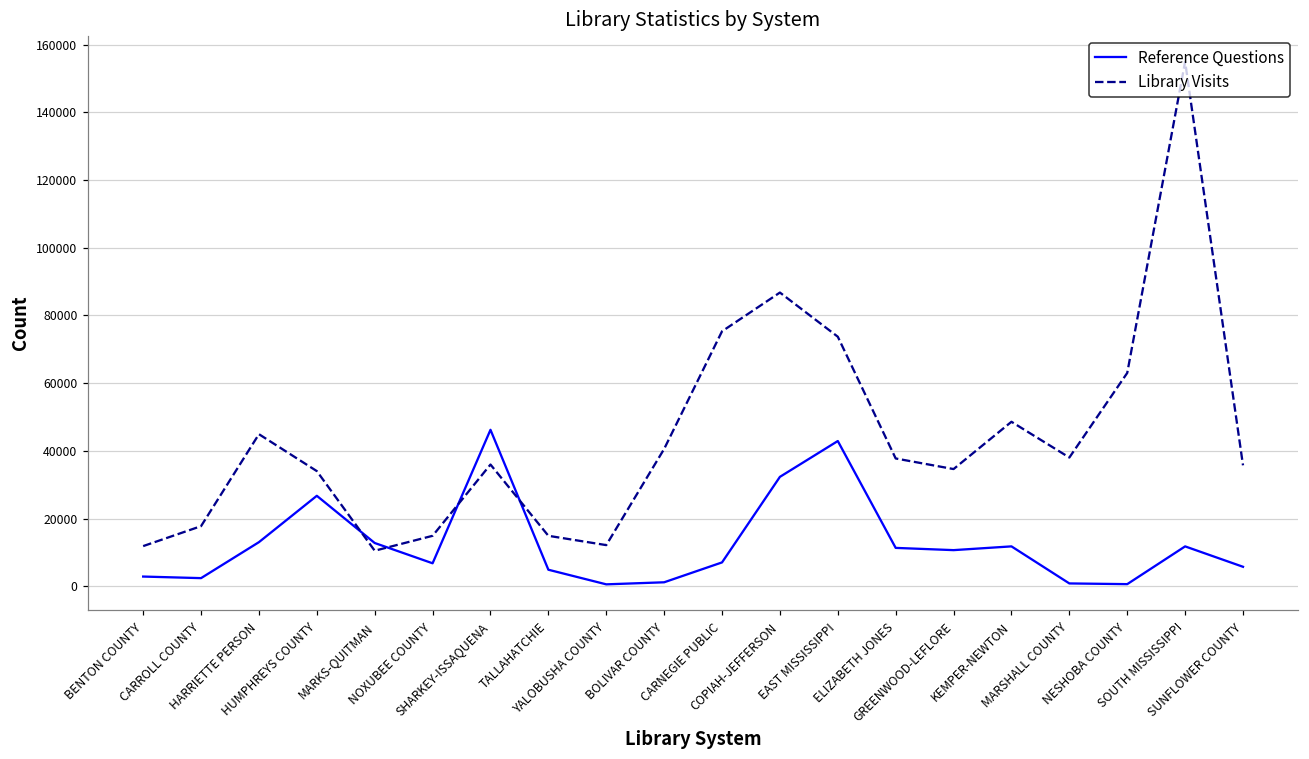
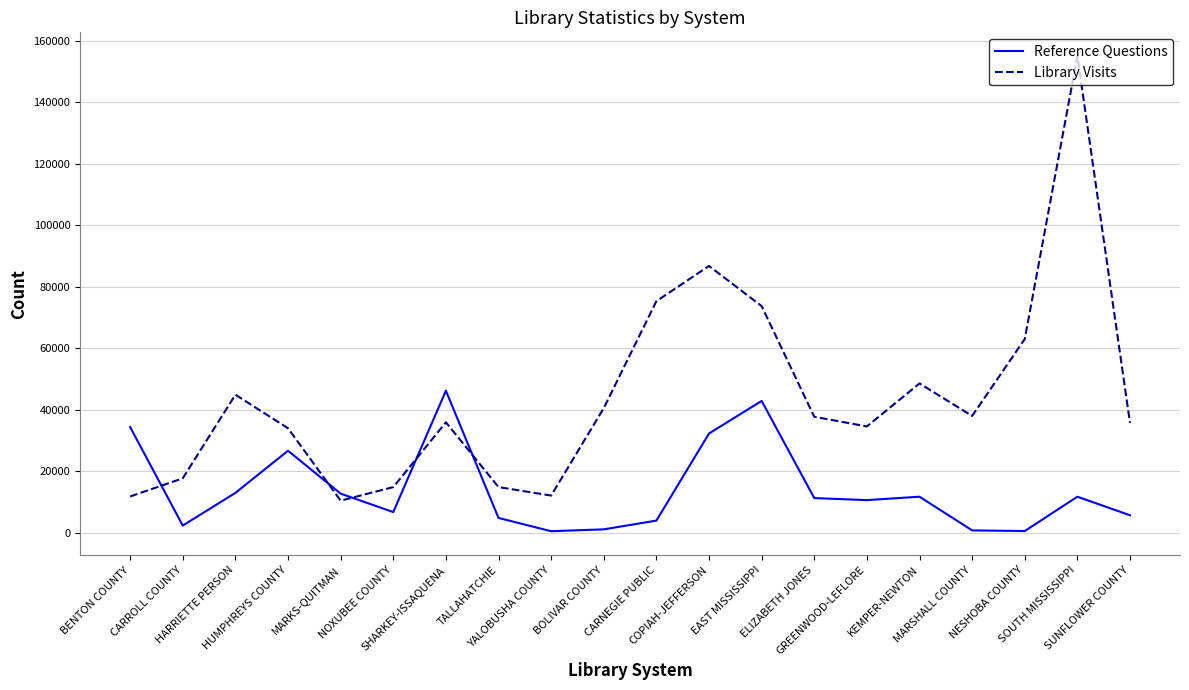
Reference Questions, BENTON COUNTY: 3000 -> 34000
Reference Questions, CARNEGIE PUBLIC: 7000 -> 4000
